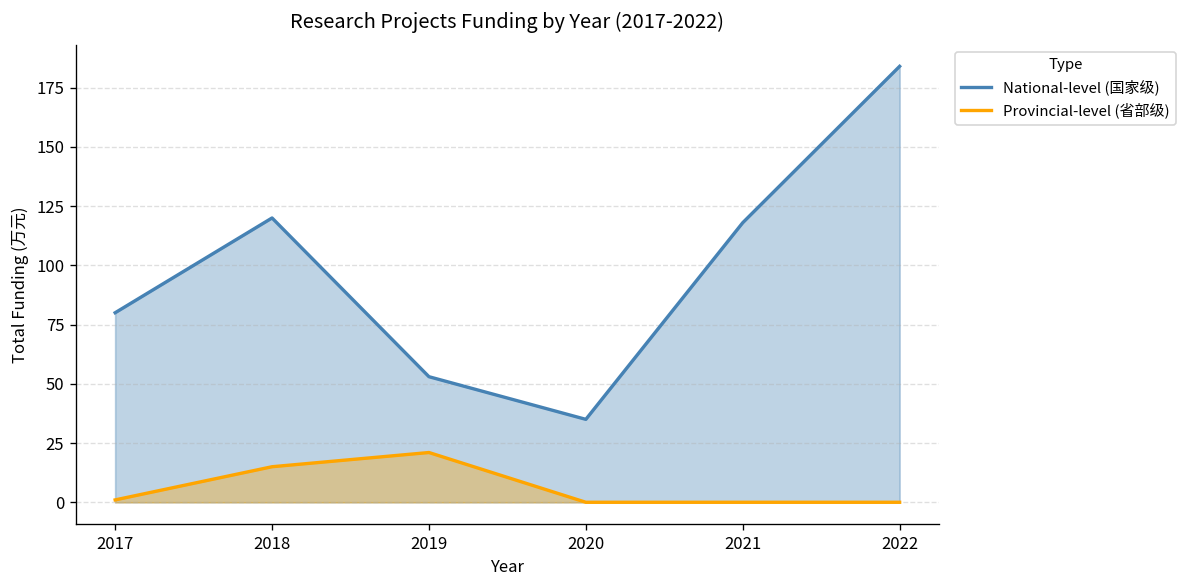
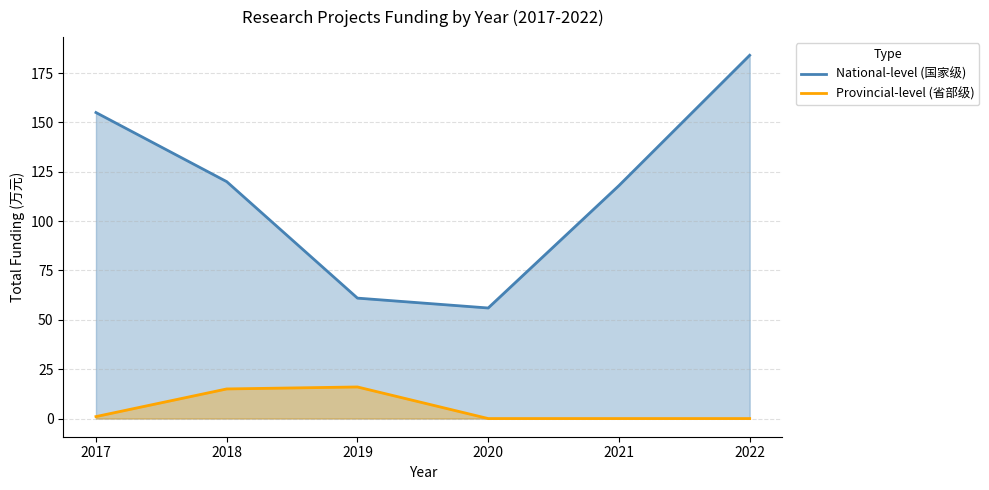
National-level (国家级), 2017: 80 -> 155
National-level (国家级), 2019: 53 -> 61
Provincial-level (省部级), 2019: 21 -> 16
National-level (国家级), 2020: 35 -> 56
